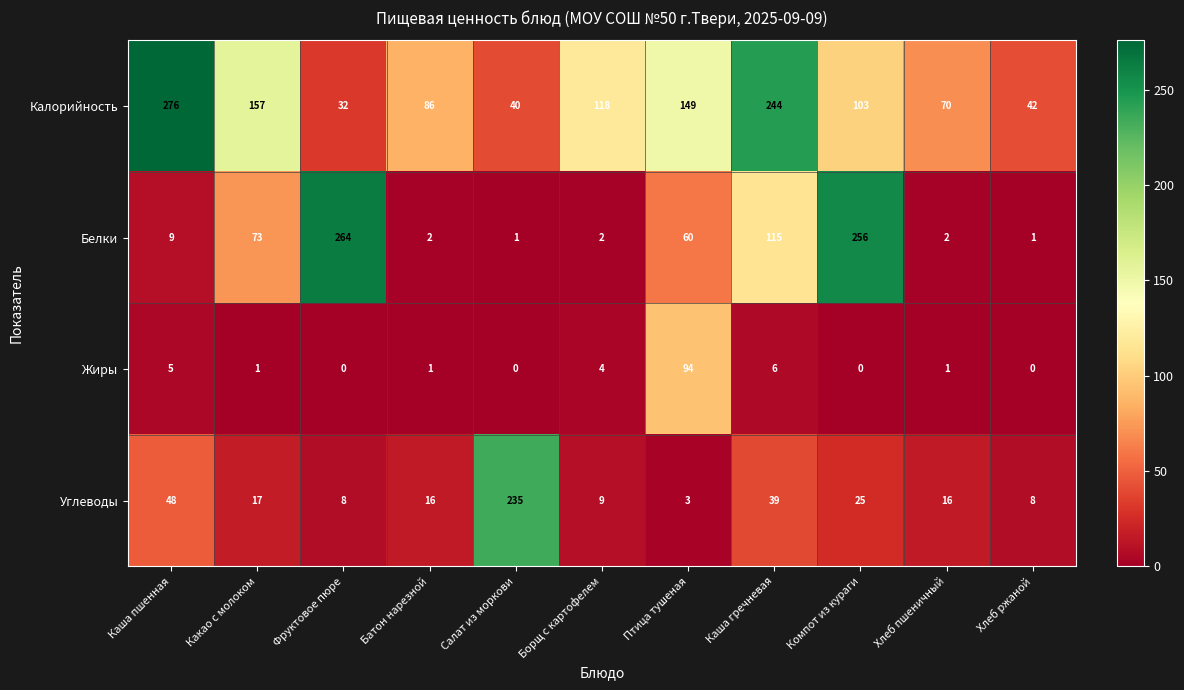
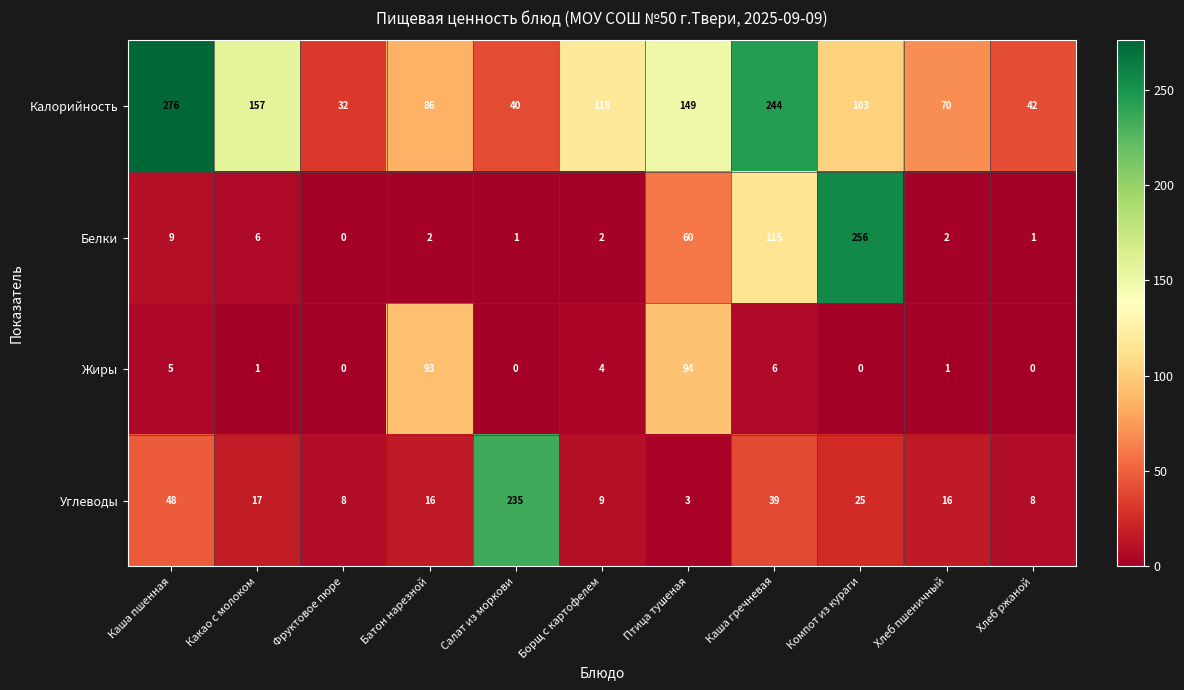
Белки, Какао с молоком: 73 -> 6
Белки, Фруктовое пюре: 264 -> 0
Жиры, Батон нарезной: 1 -> 93
